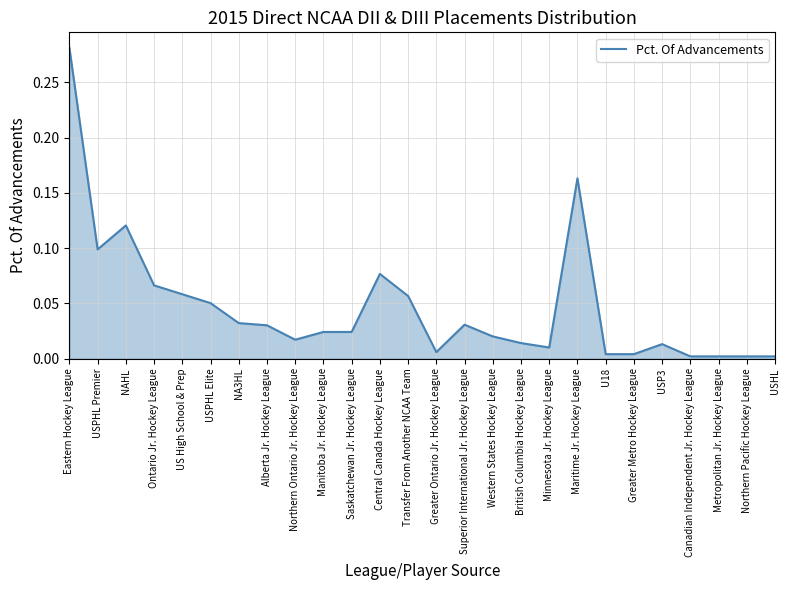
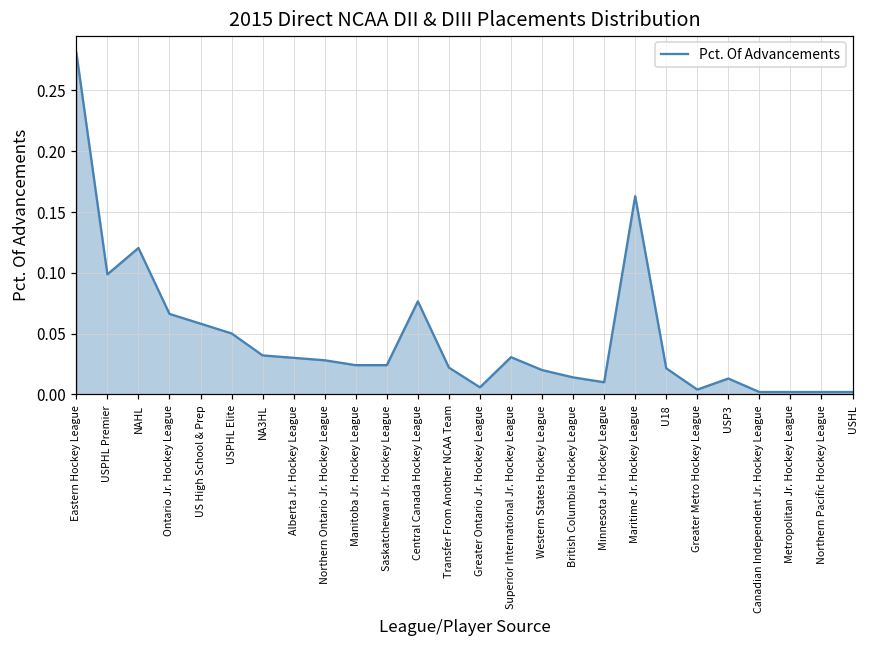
Northern Ontario Jr. Hockey League: 0.017 -> 0.028
Transfer From Another NCAA Team: 0.057 -> 0.022
U18: 0.004 -> 0.022
